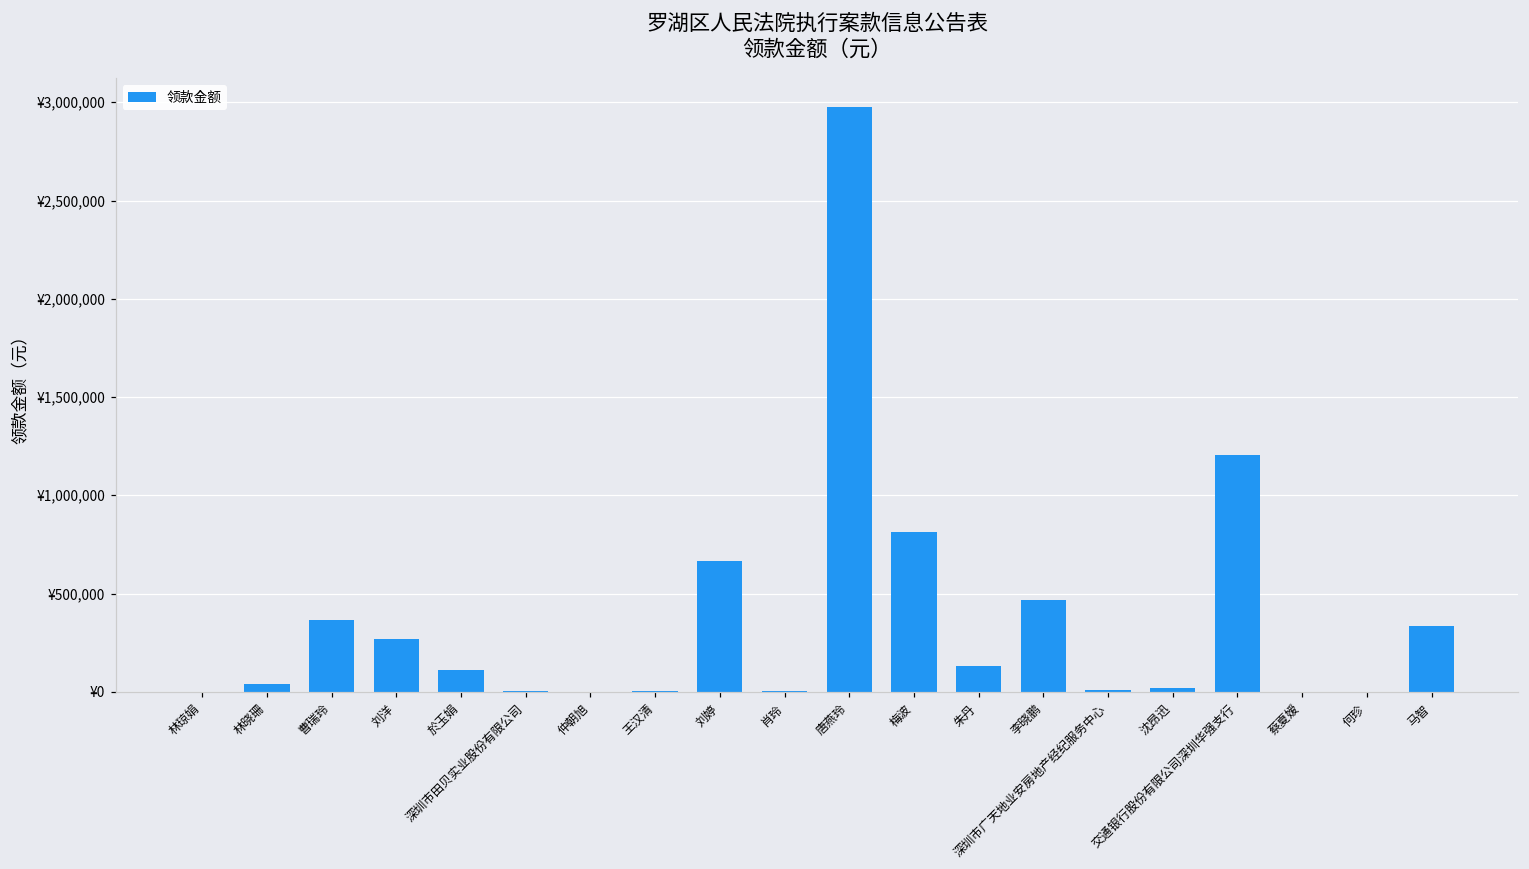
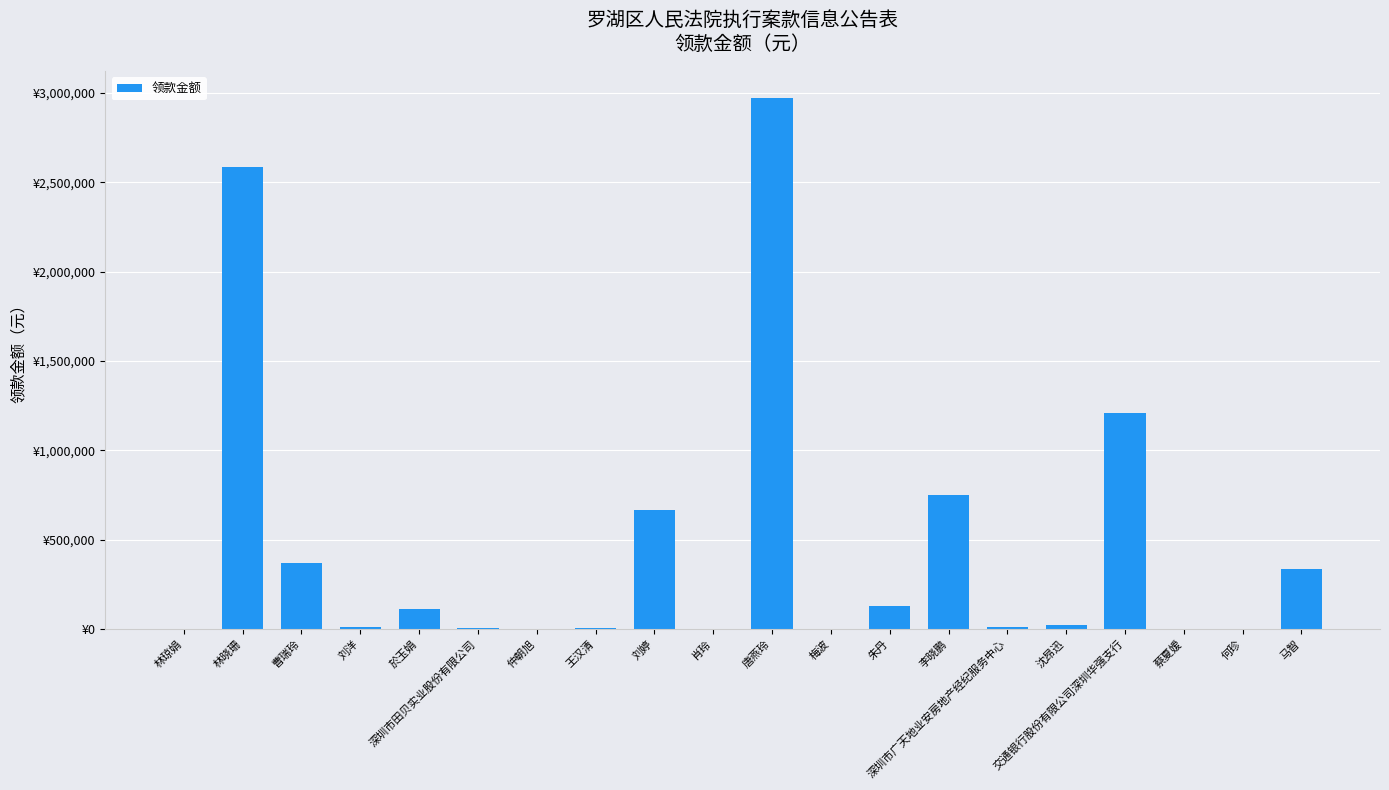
林晓珊: ¥40,000 -> ¥2,590,000
刘洋: ¥270,000 -> ¥10,000
梅波: ¥810,000 -> ¥0
李晓鹏: ¥470,000 -> ¥750,000
